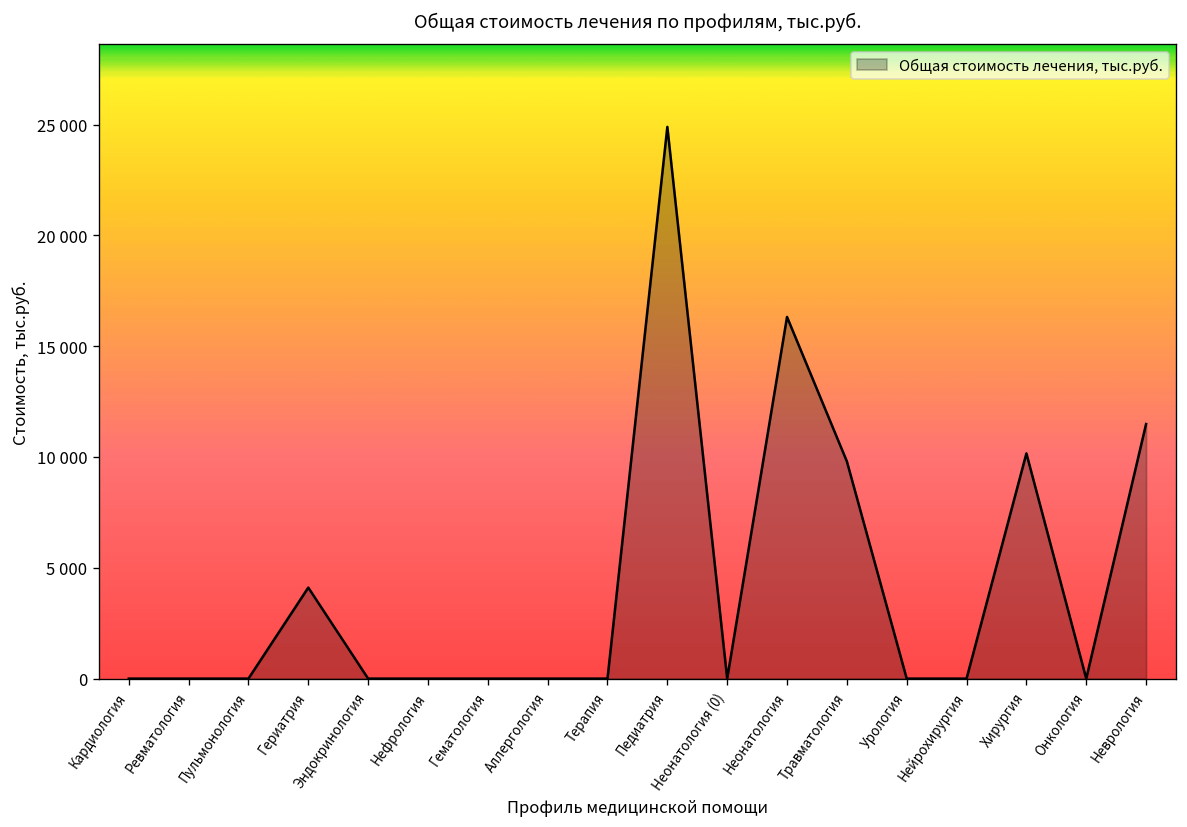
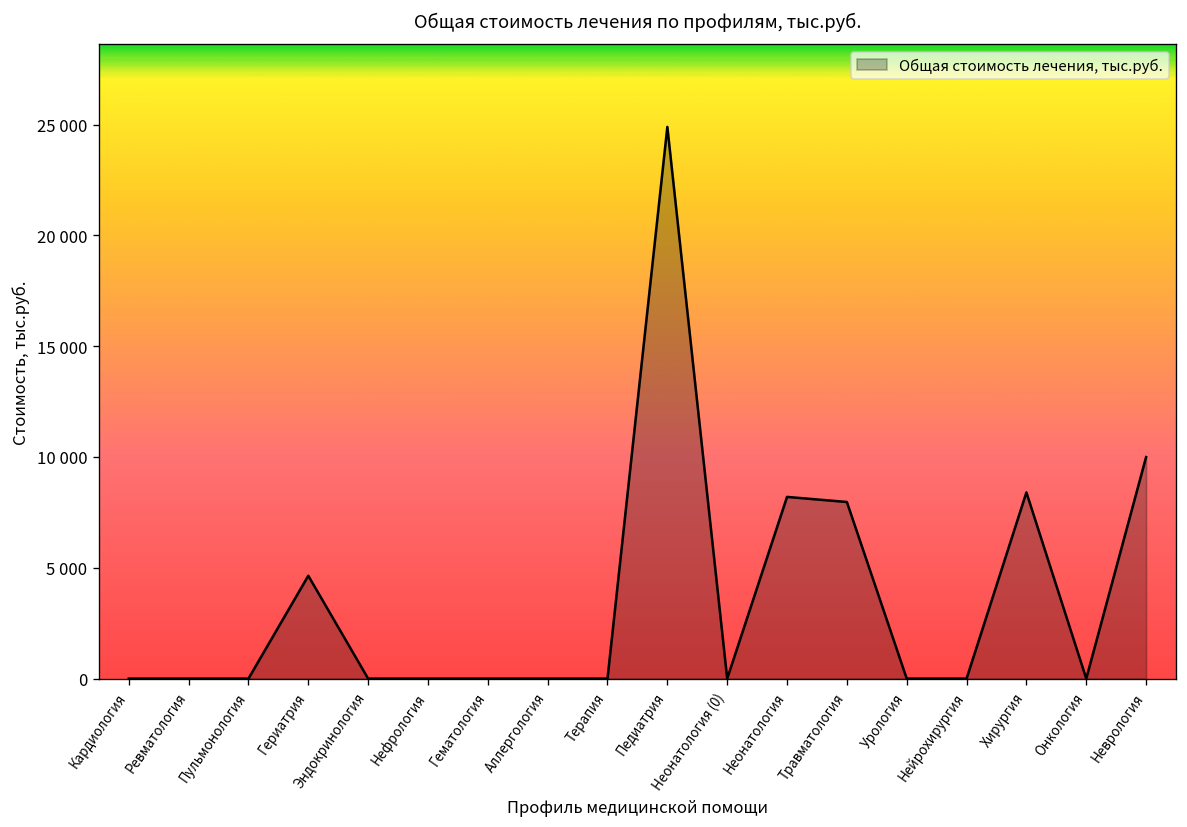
Гериатрия: 4100 -> 4600
Неонатология: 16300 -> 8200
Травматология: 9800 -> 8000
Хирургия: 10200 -> 8400
Неврология: 11500 -> 10000
